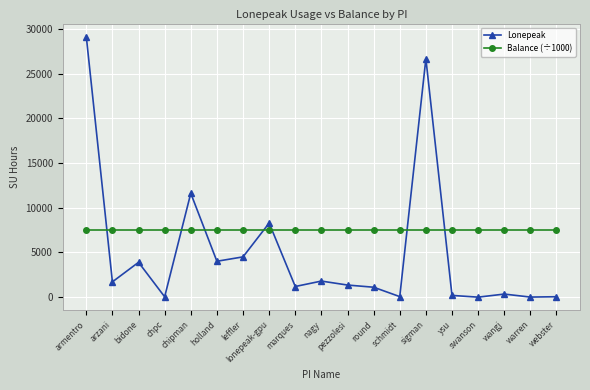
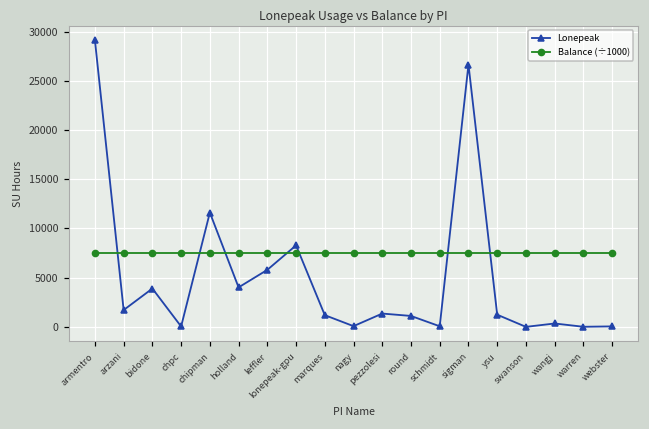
Lonepeak, leffler: 5000 -> 6000
Lonepeak, nagy: 2000 -> 0
Lonepeak, ysu: 0 -> 1000
